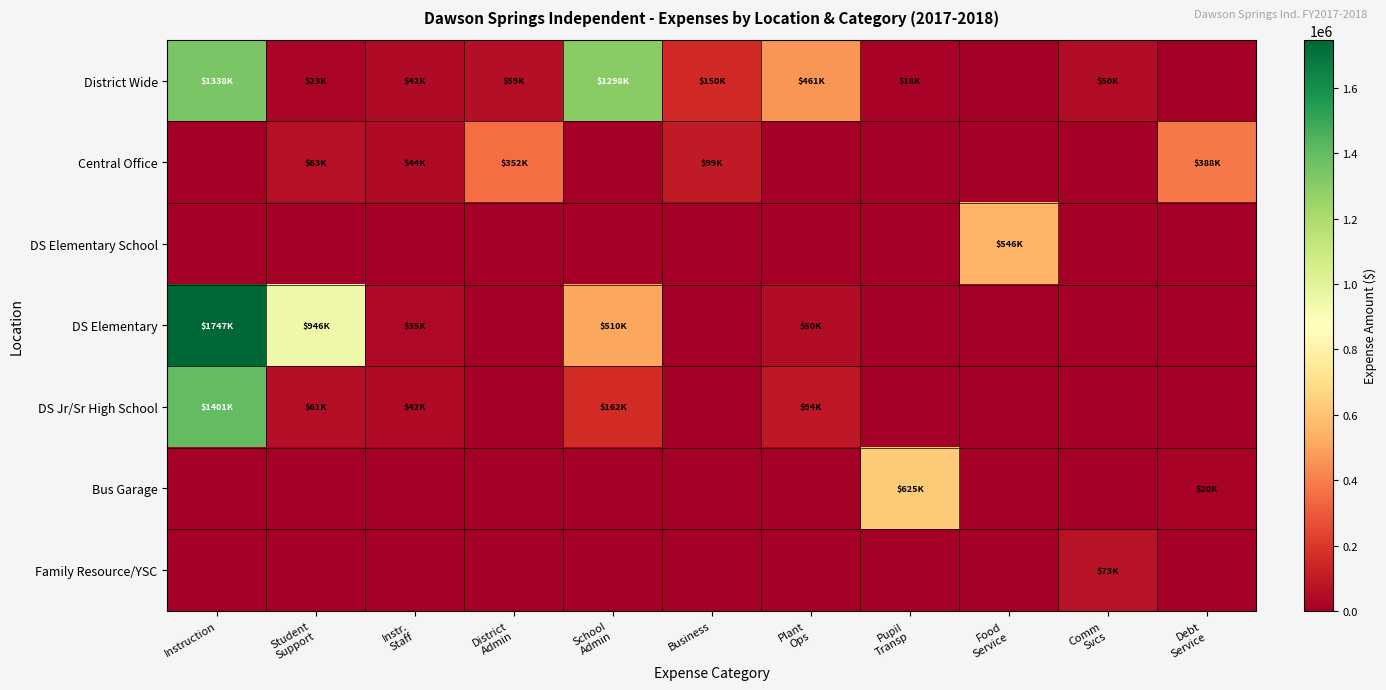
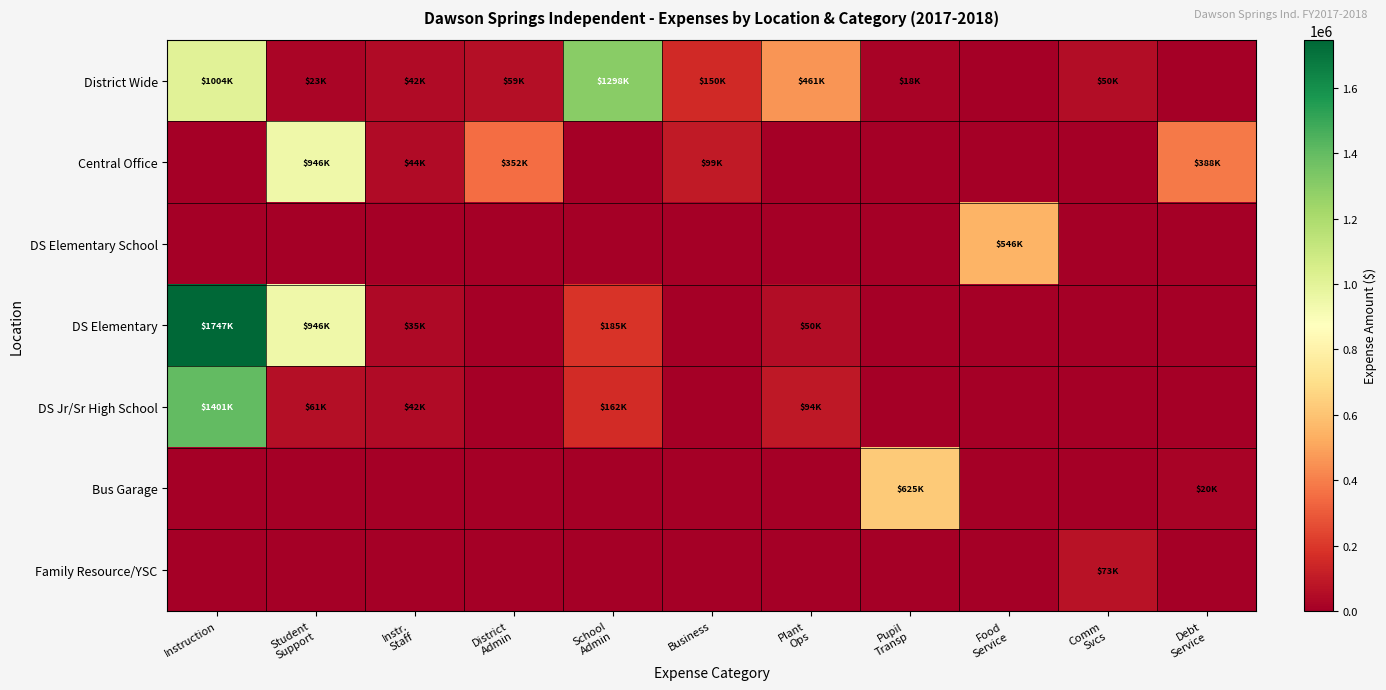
District Wide, Instruction: $1338K -> $1004K
Central Office, Student Support: $63K -> $946K
DS Elementary, School Admin: $510K -> $185K
